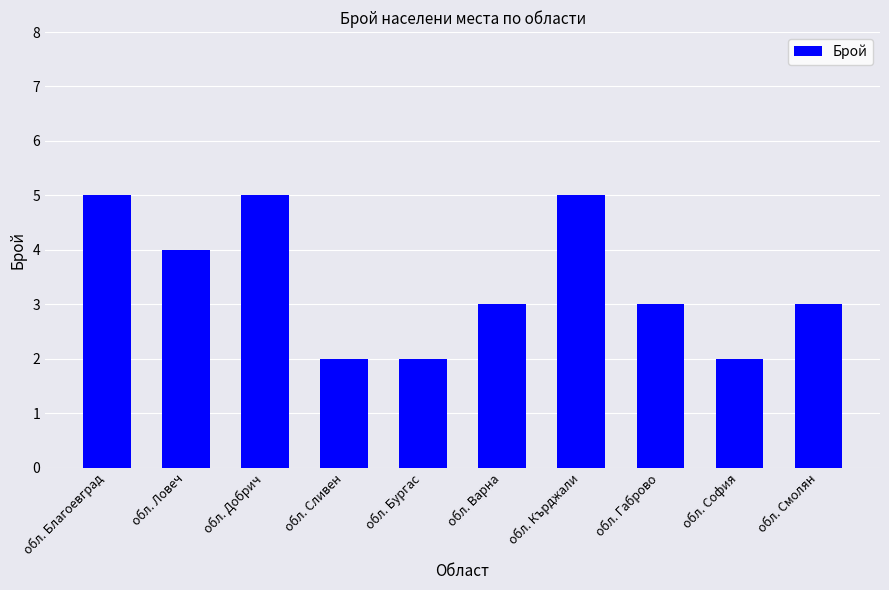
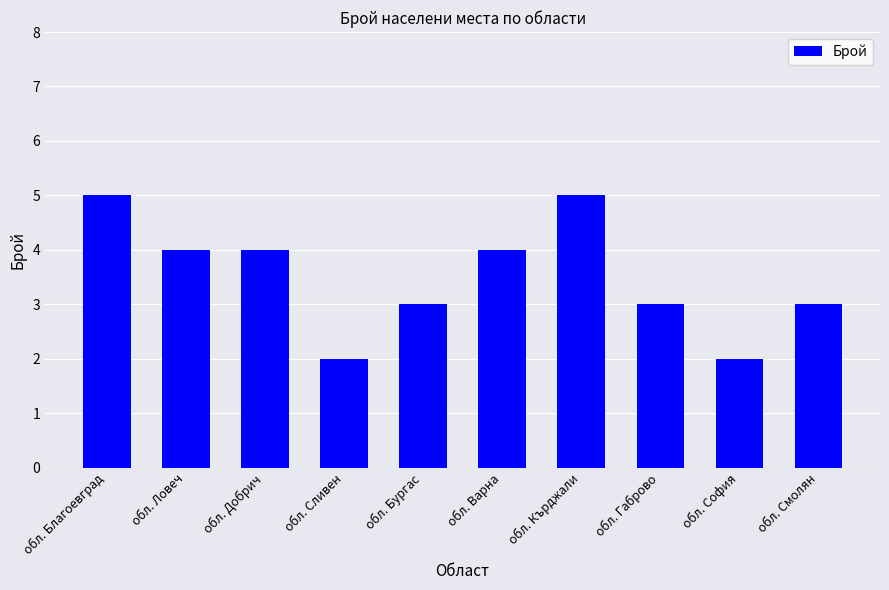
обл. Добрич: 5 -> 4
обл. Бургас: 2 -> 3
обл. Варна: 3 -> 4
